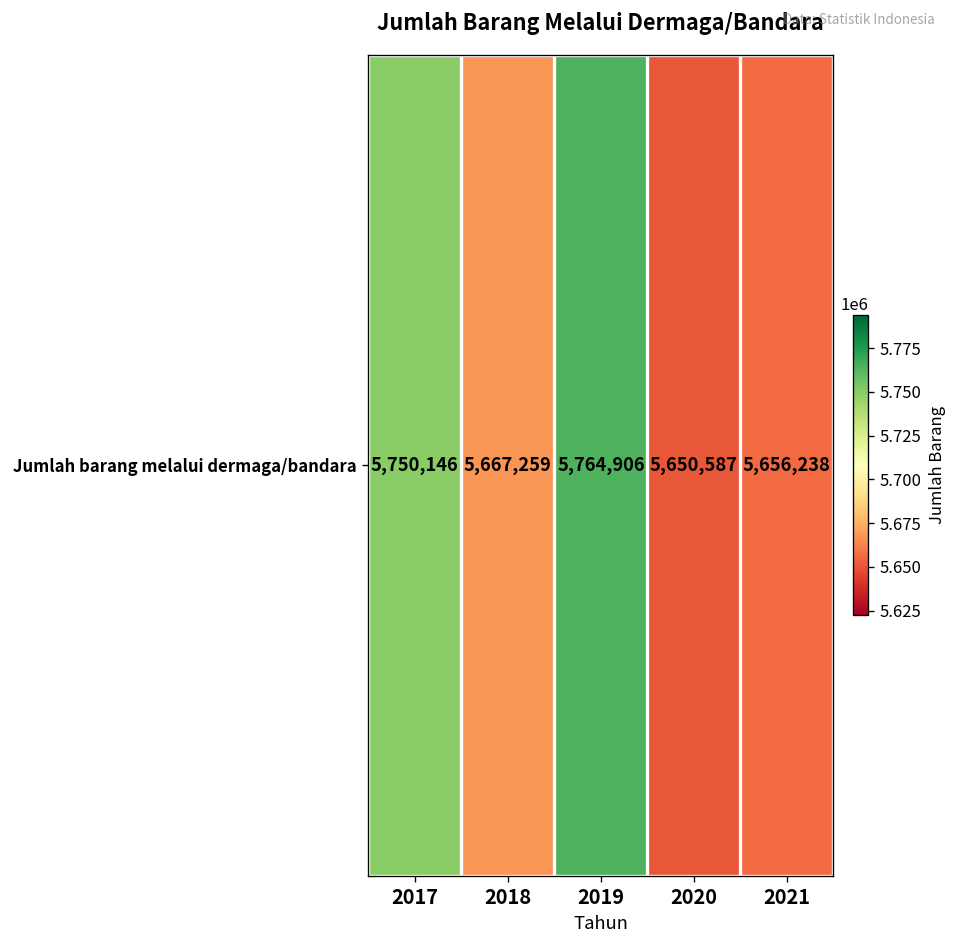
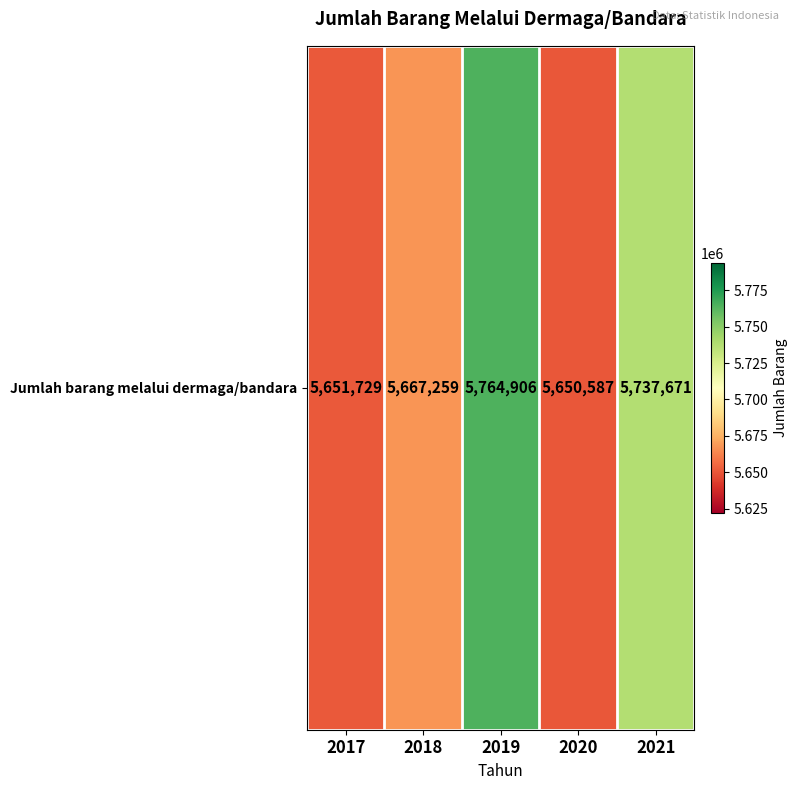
Jumlah barang melalui dermaga/bandara, 2017: 5,750,146 -> 5,651,729
Jumlah barang melalui dermaga/bandara, 2021: 5,656,238 -> 5,737,671
